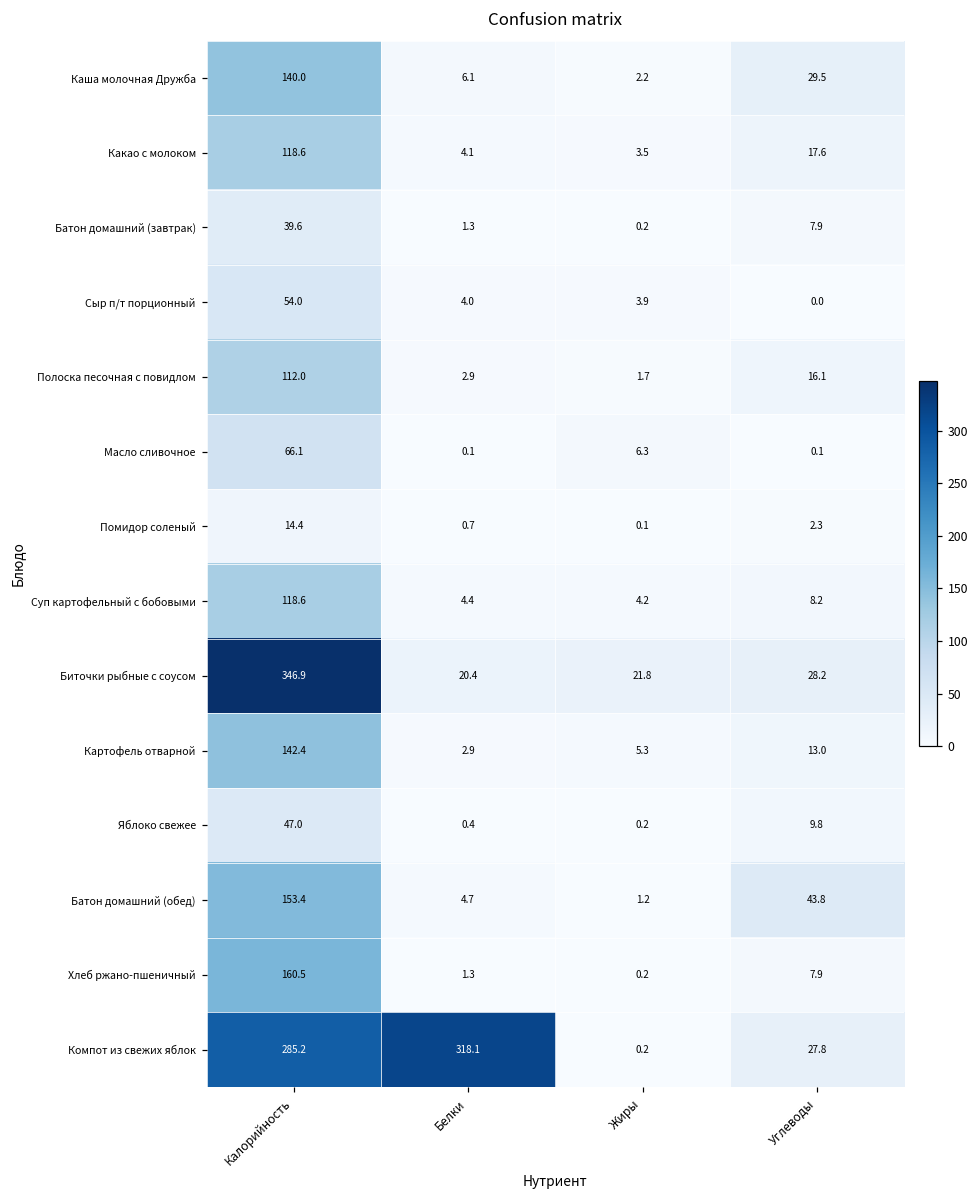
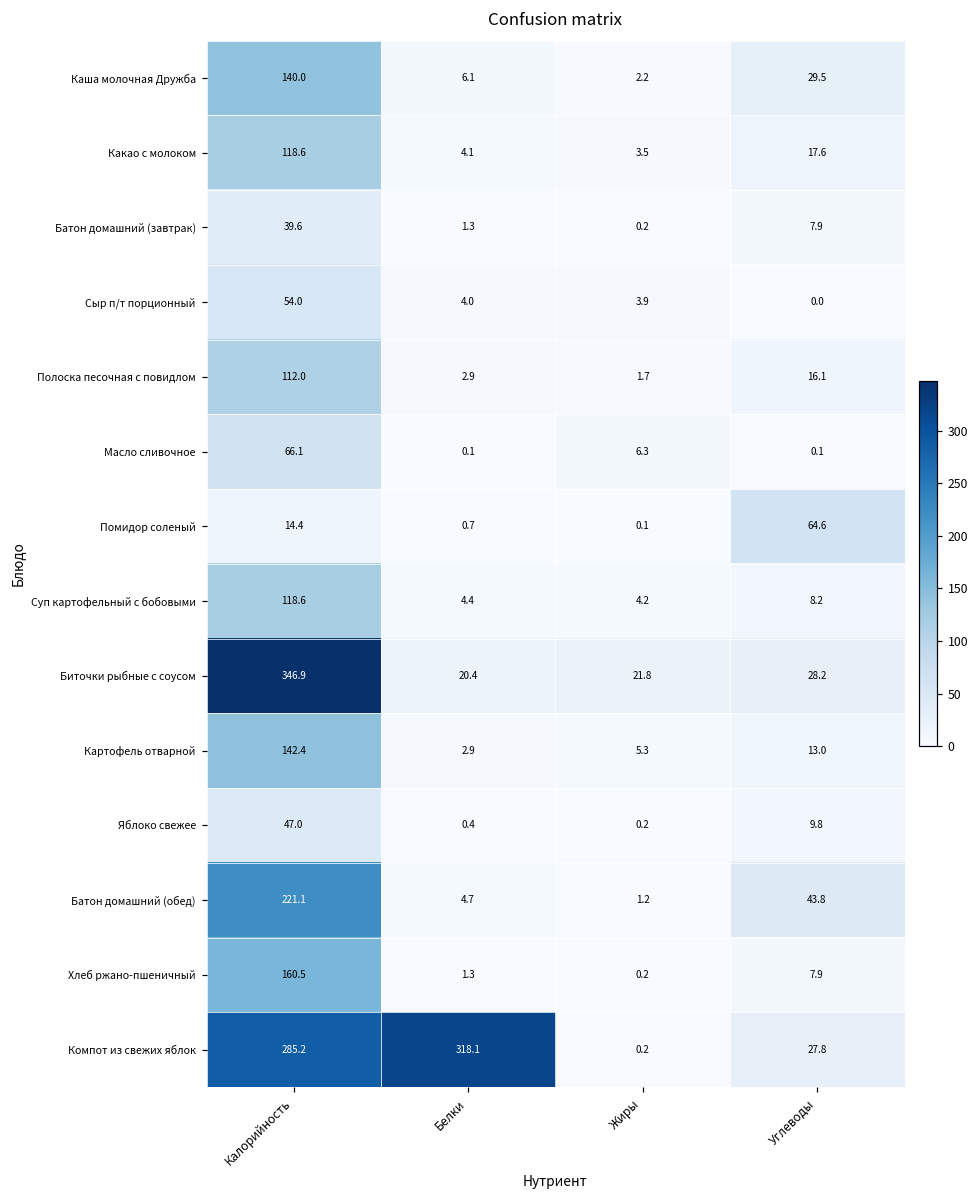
Помидор соленый, Углеводы: 2.3 -> 64.6
Батон домашний (обед), Калорийность: 153.4 -> 221.1
